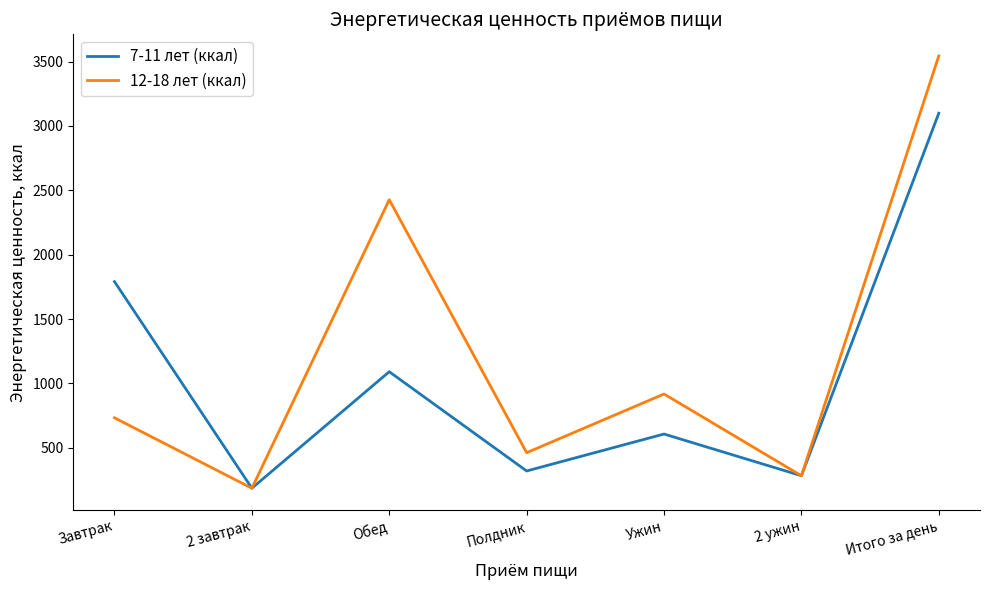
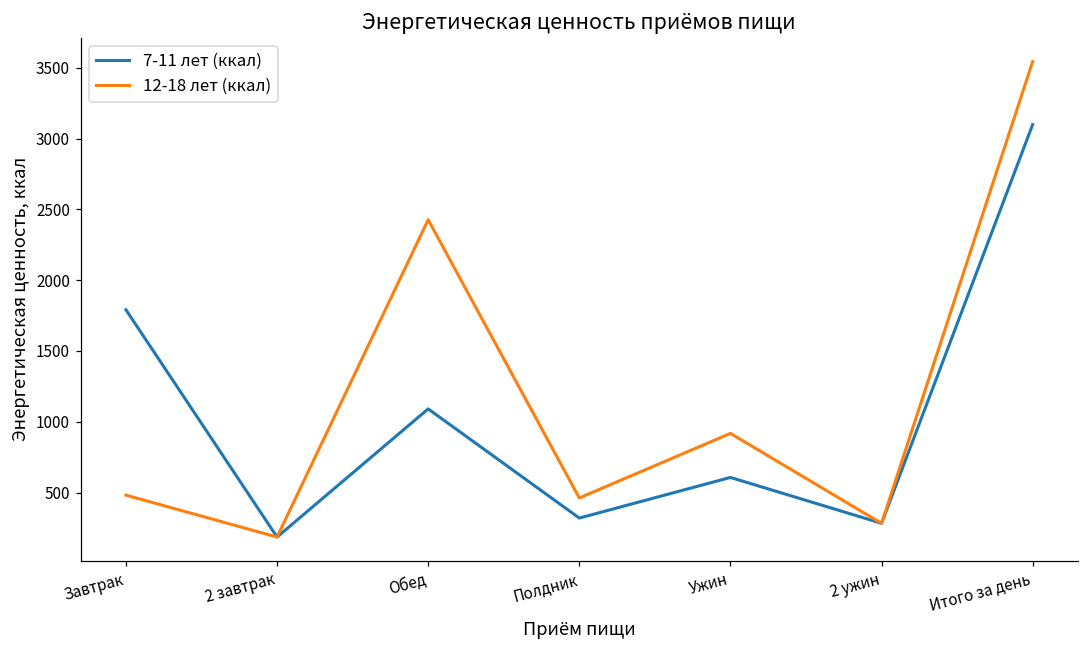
12-18 лет (ккал), Завтрак: 730 -> 480
